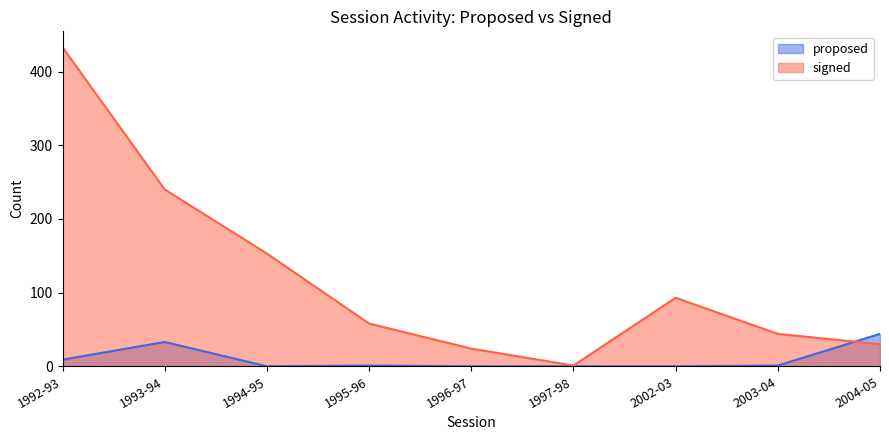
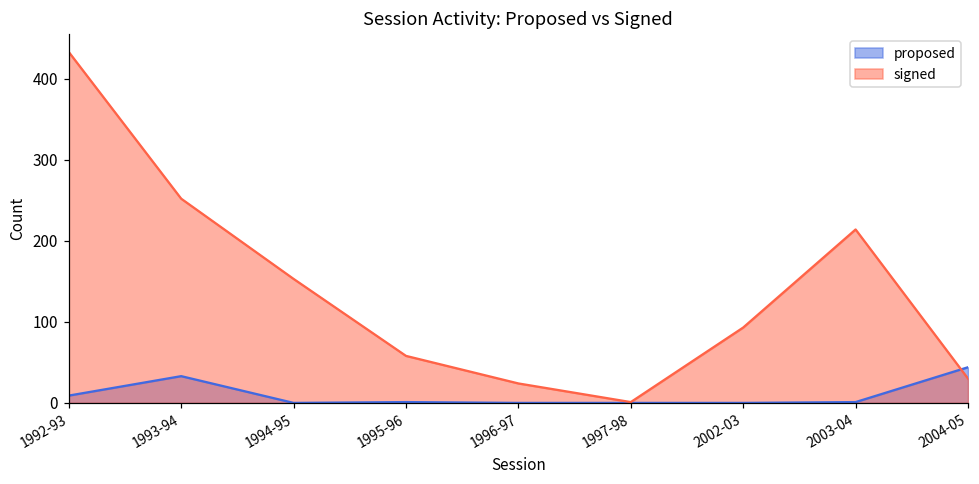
signed, 1993-94: 240 -> 250
signed, 2003-04: 40 -> 210
